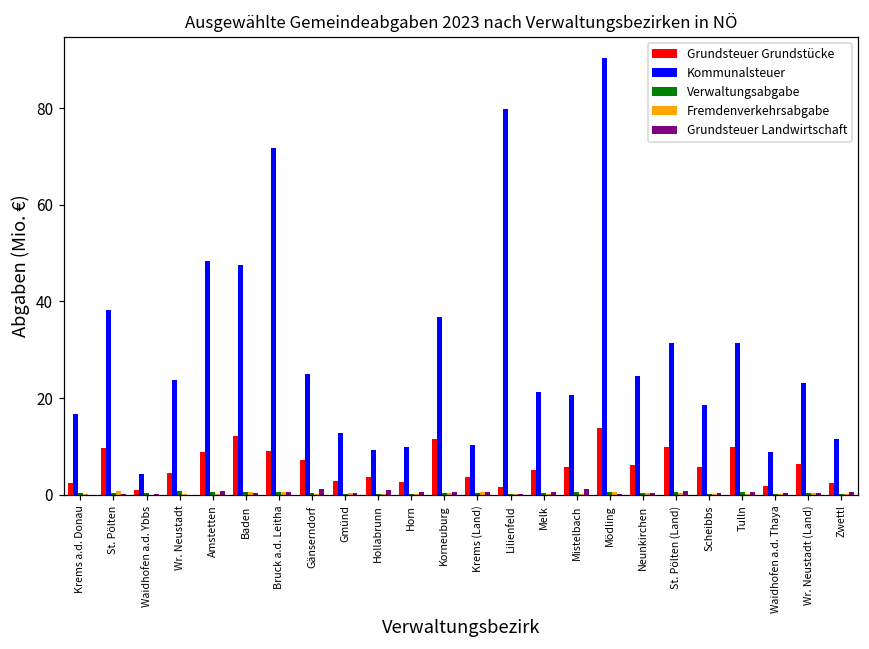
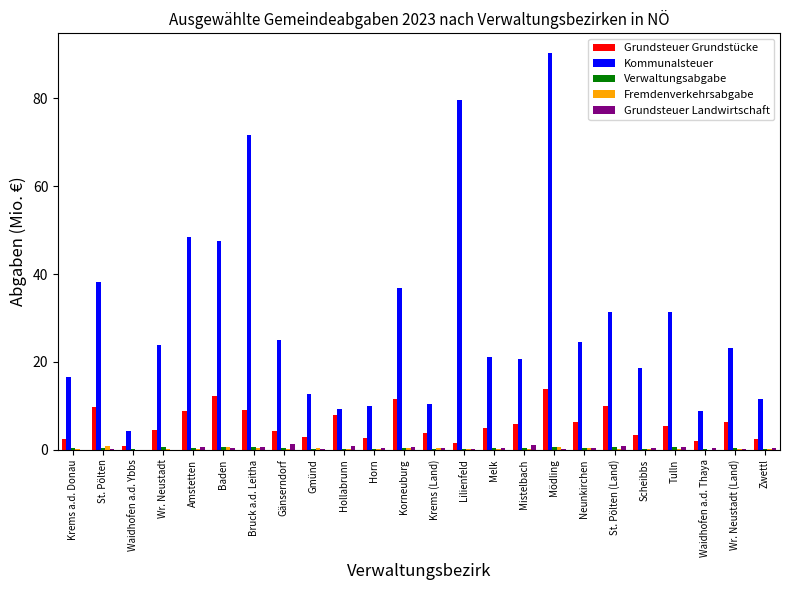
Grundsteuer Grundstücke, Gänserndorf: 7 -> 4
Grundsteuer Grundstücke, Hollabrunn: 4 -> 8
Grundsteuer Grundstücke, Scheibbs: 6 -> 3
Grundsteuer Grundstücke, Tulln: 10 -> 5
